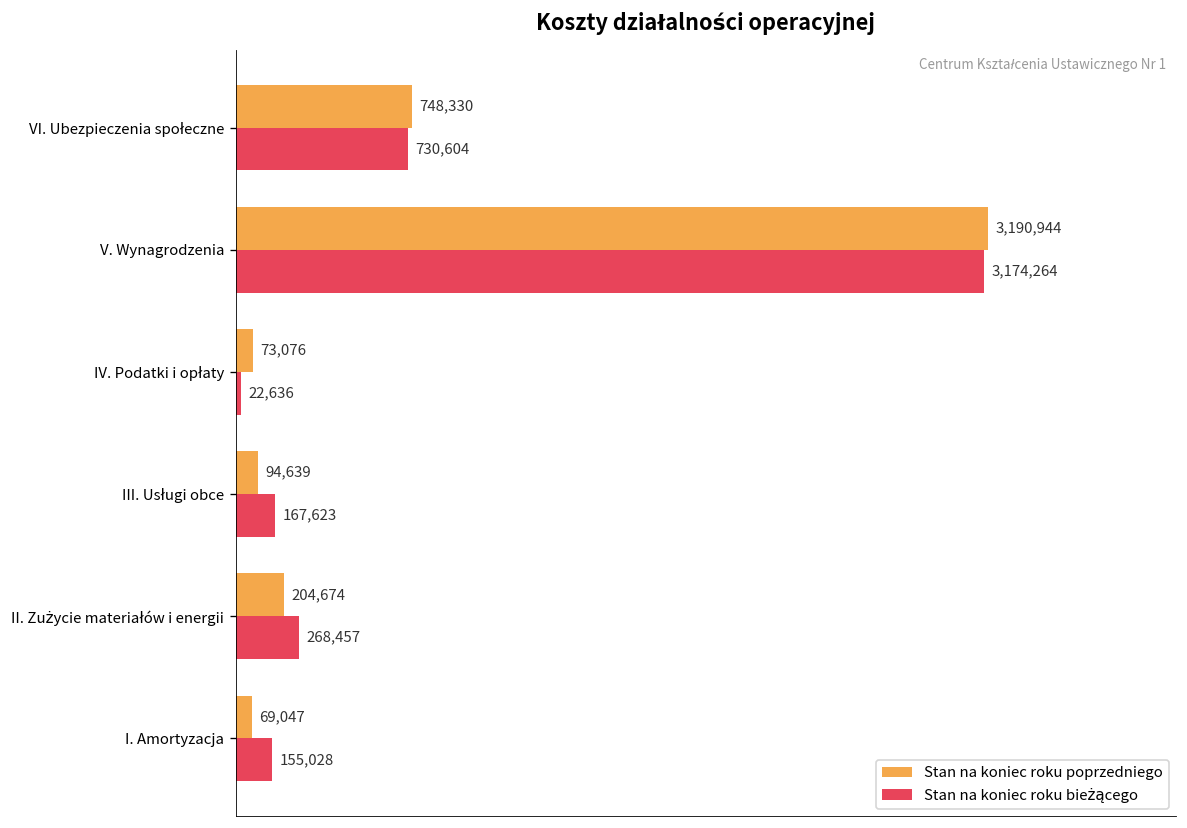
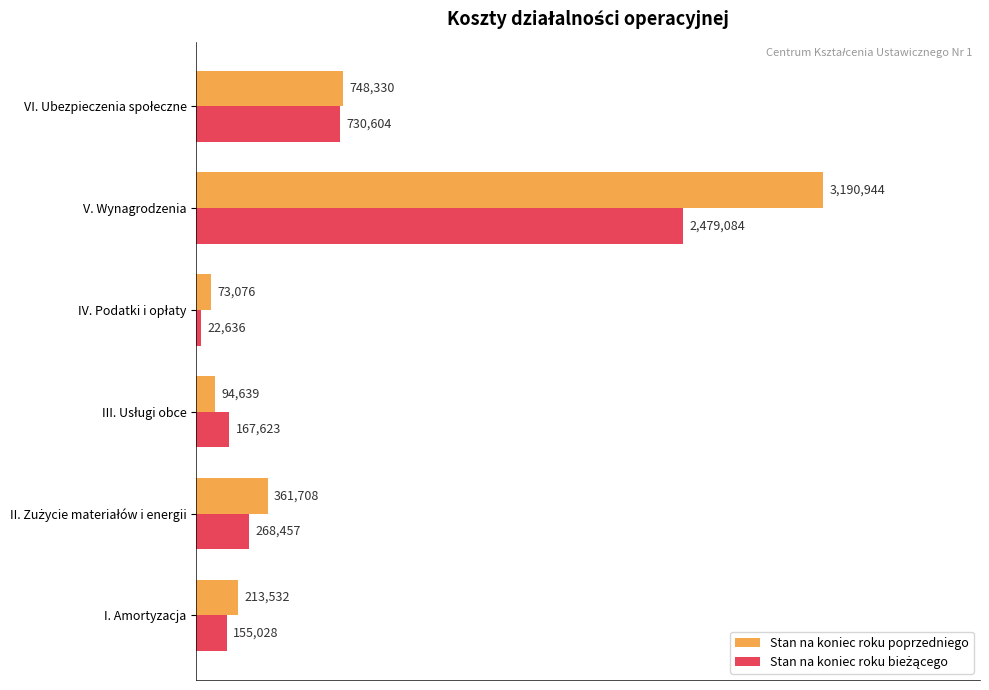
Stan na koniec roku bieżącego, V. Wynagrodzenia: 3,174,264 -> 2,479,084
Stan na koniec roku poprzedniego, II. Zużycie materiałów i energii: 204,674 -> 361,708
Stan na koniec roku poprzedniego, I. Amortyzacja: 69,047 -> 213,532
